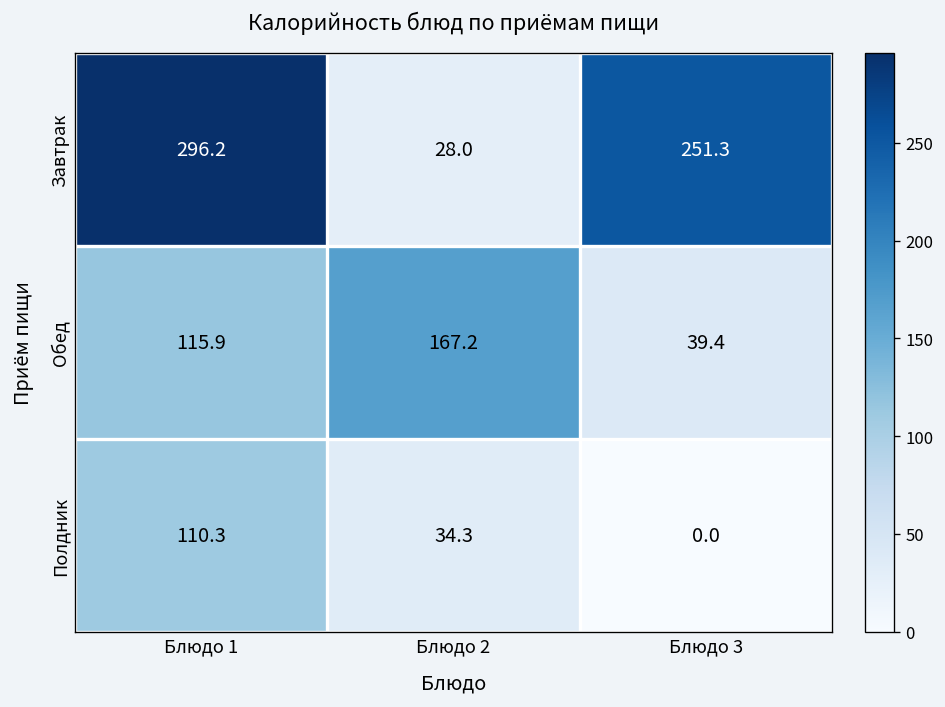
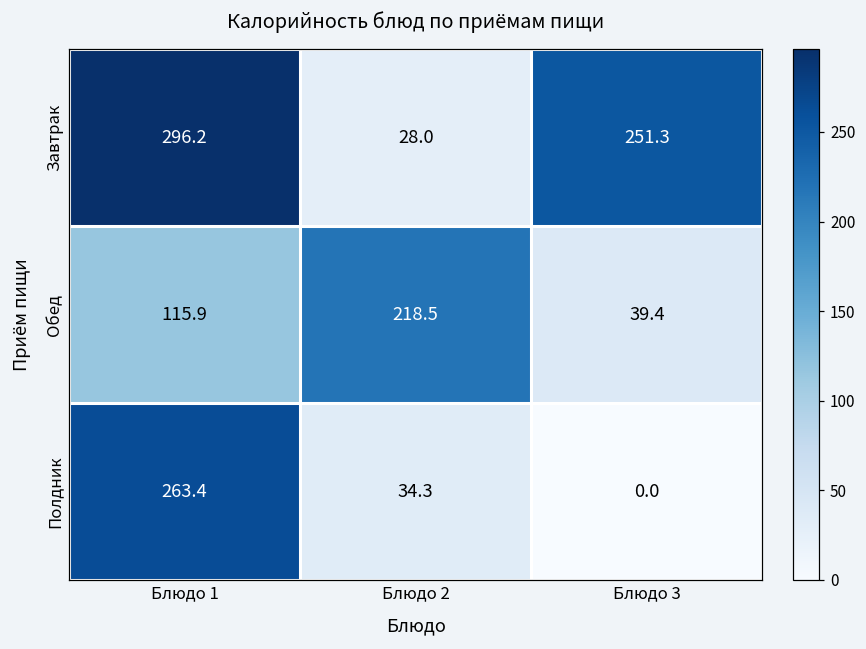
Обед, Блюдо 2: 167.2 -> 218.5
Полдник, Блюдо 1: 110.3 -> 263.4
